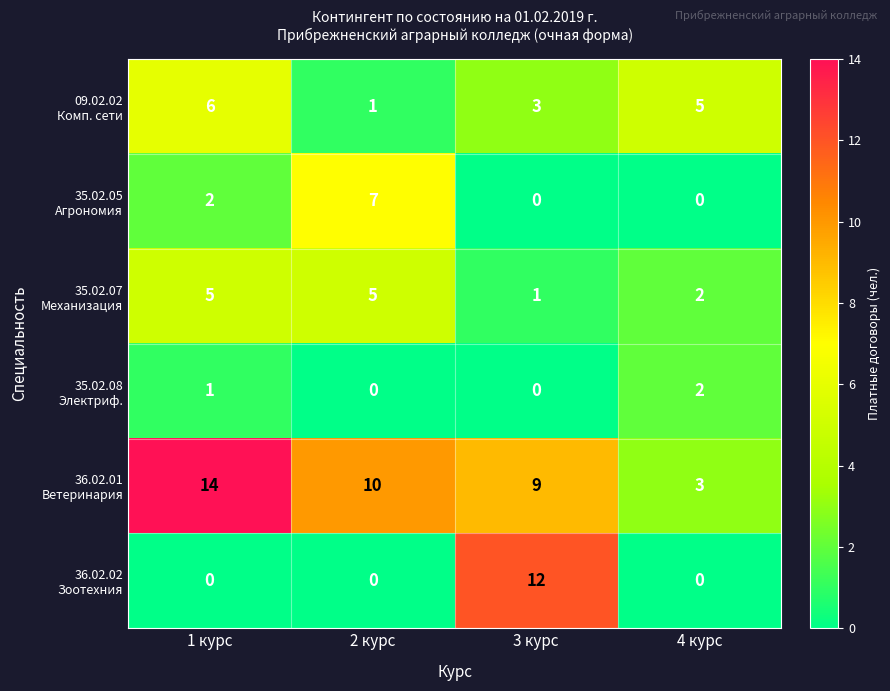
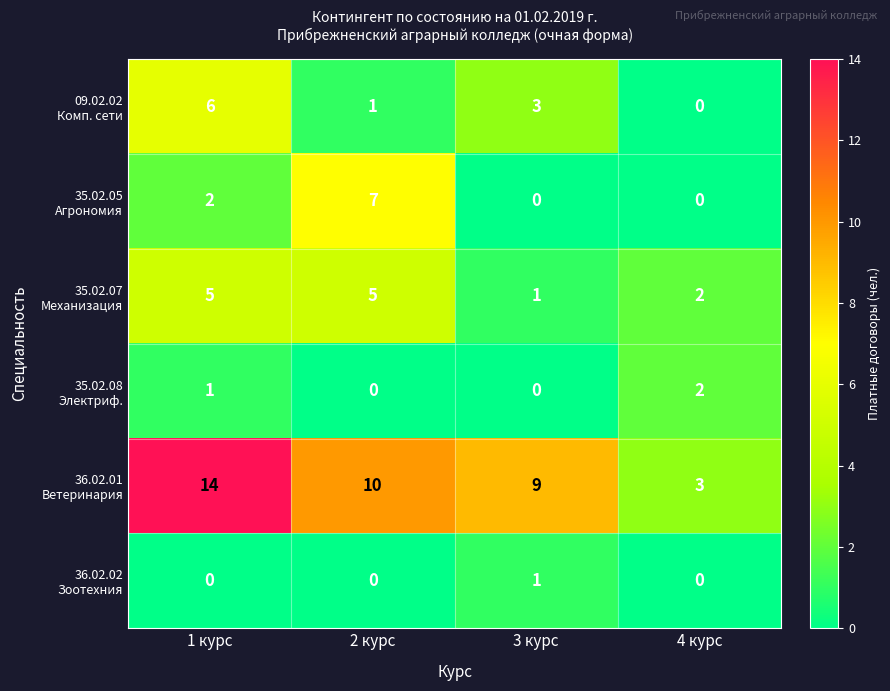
09.02.02 Комп. сети, 4 курс: 5 -> 0
36.02.02 Зоотехния, 3 курс: 12 -> 1
